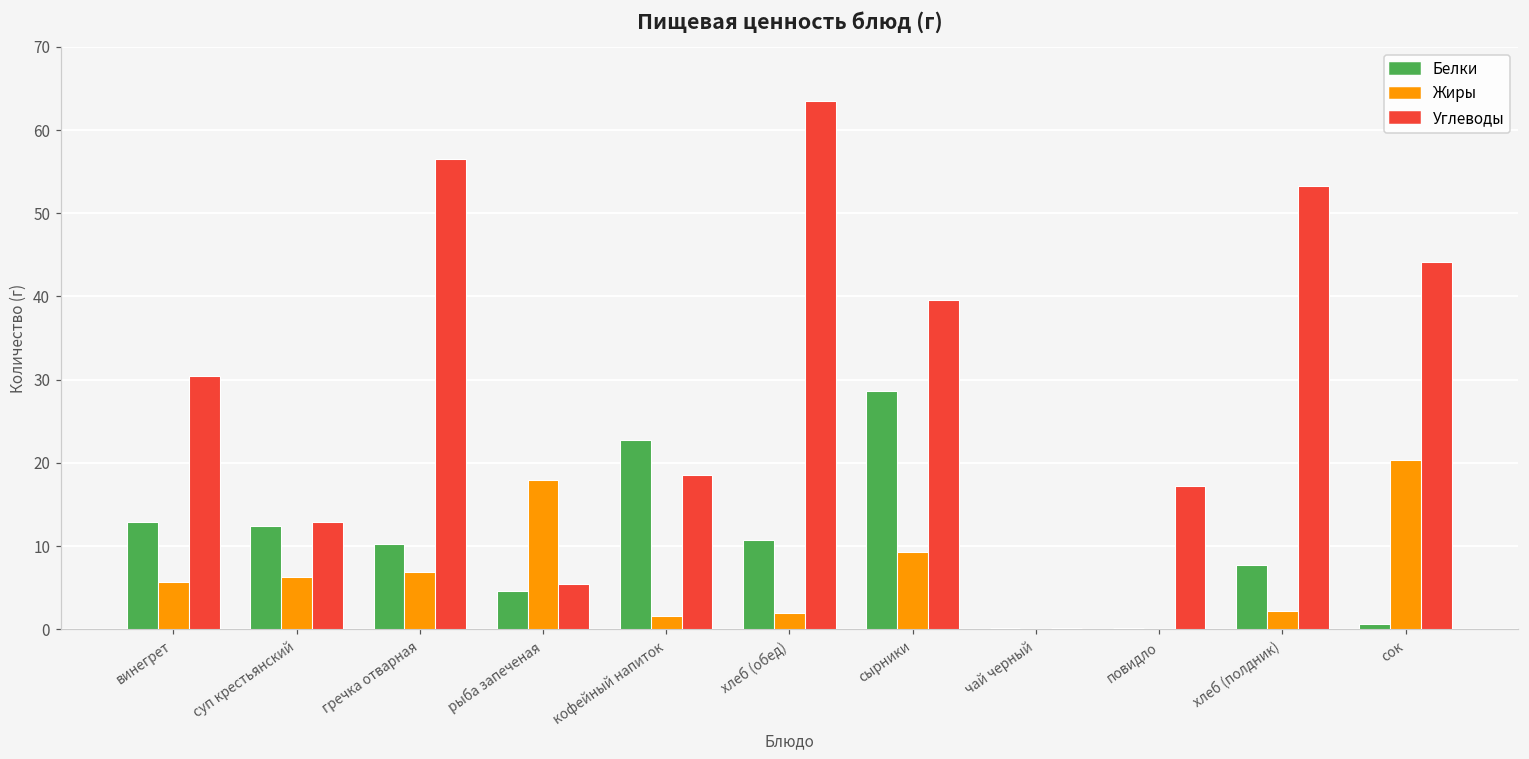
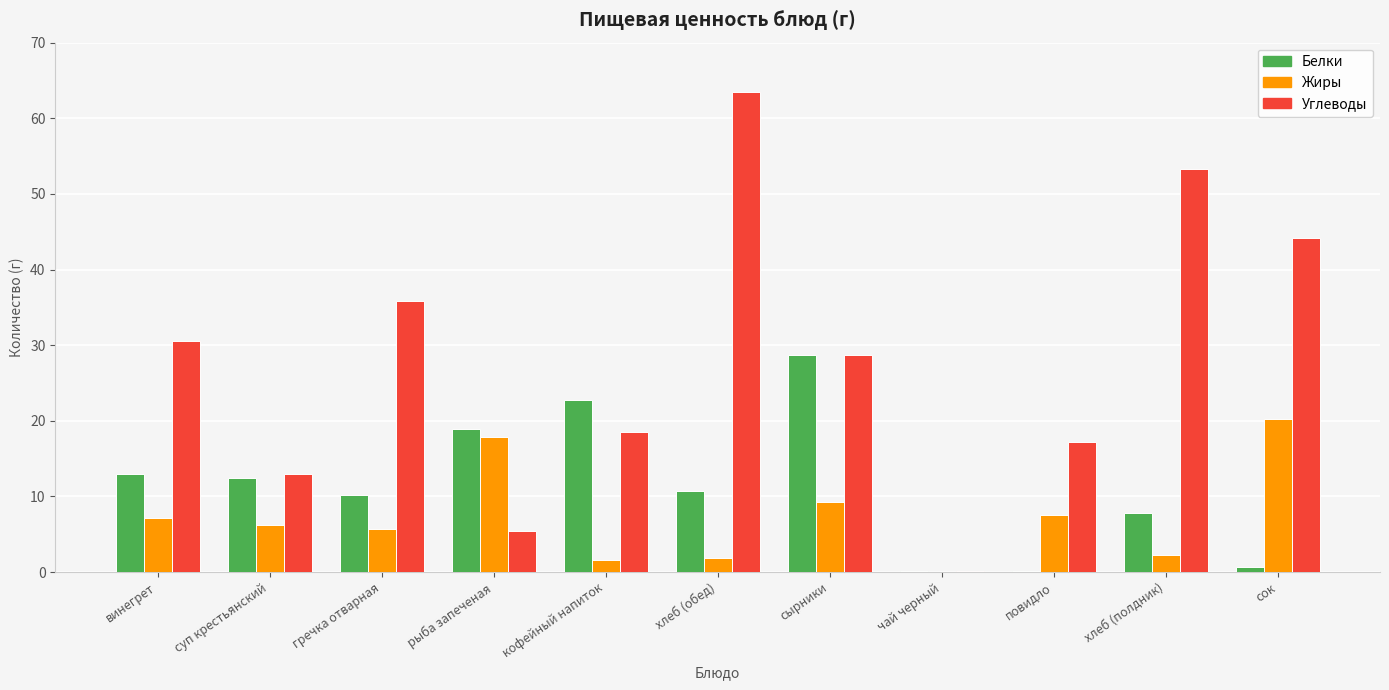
Жиры, винегрет: 6 -> 7
Жиры, гречка отварная: 7 -> 6
Углеводы, гречка отварная: 57 -> 36
Белки, рыба запеченая: 5 -> 19
Углеводы, сырники: 40 -> 29
Жиры, повидло: 0 -> 8
